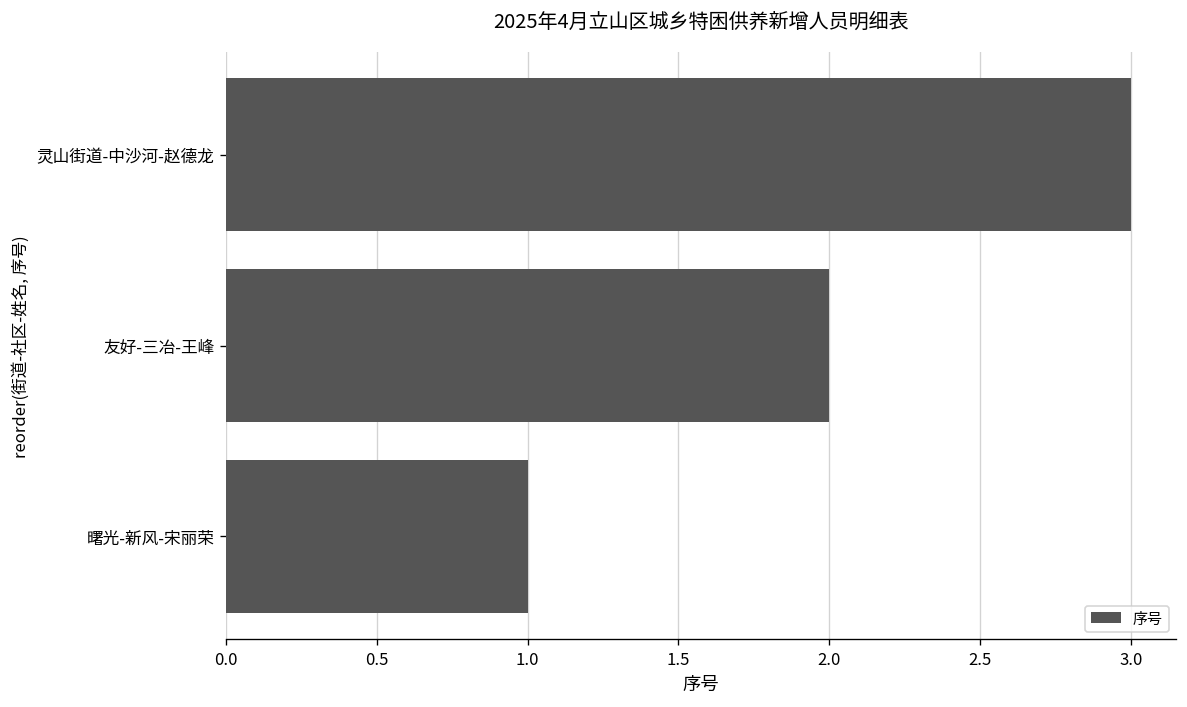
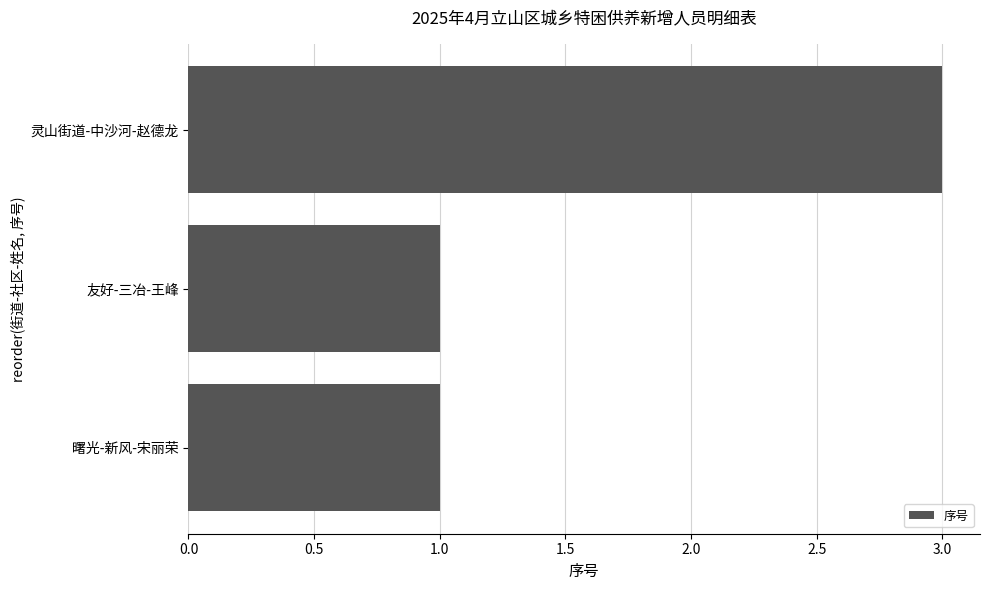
友好-三冶-王峰: 2 -> 1
